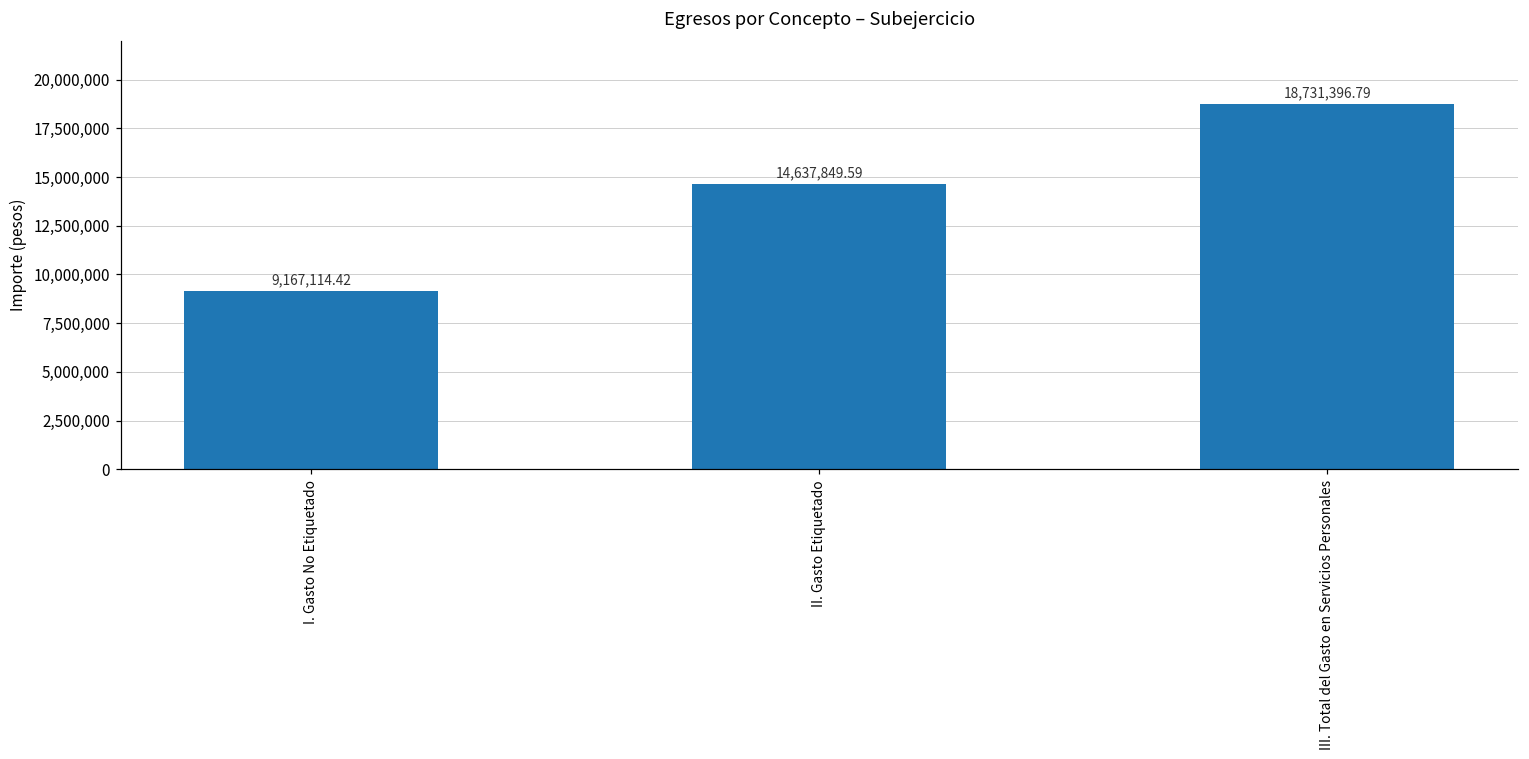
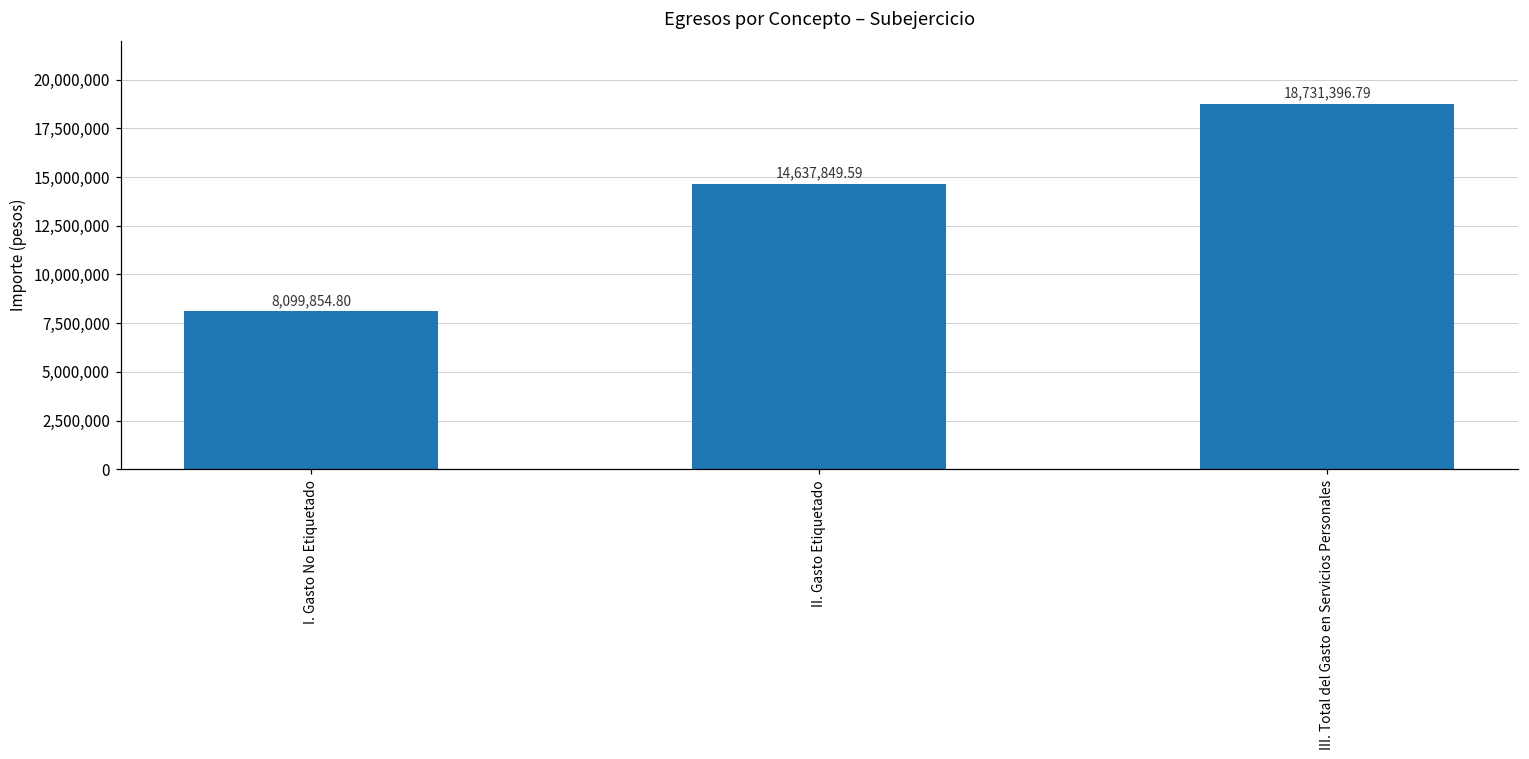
I. Gasto No Etiquetado: 9,167,114.42 -> 8,099,854.80
